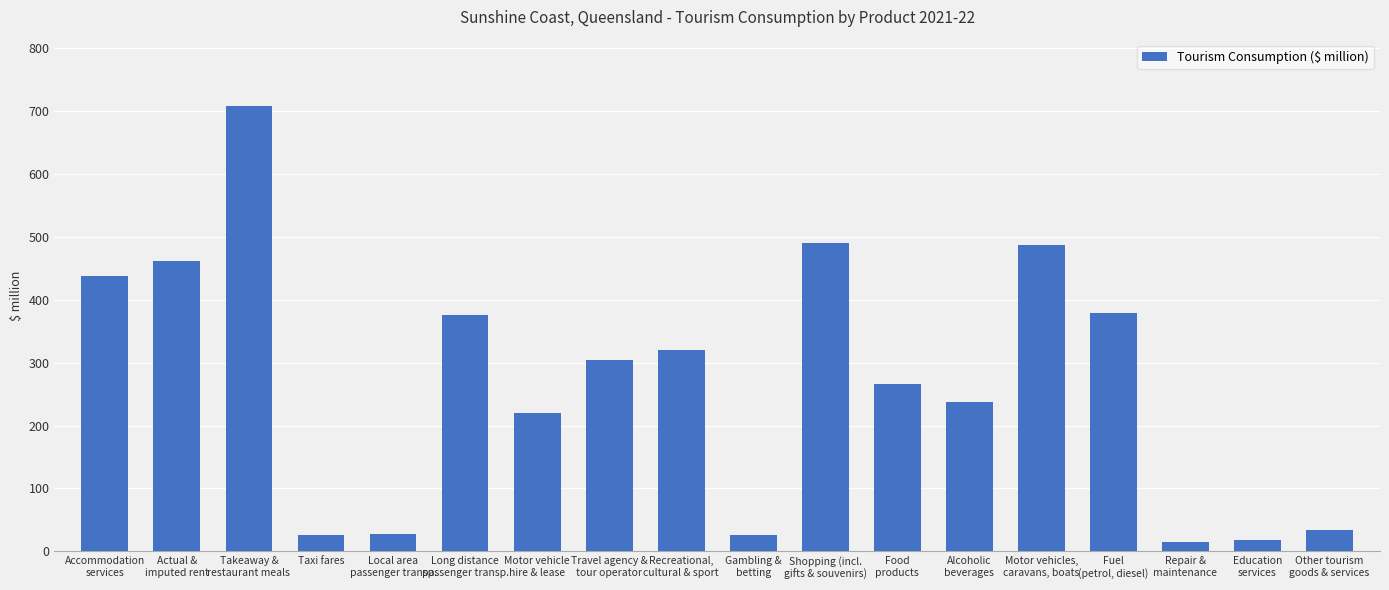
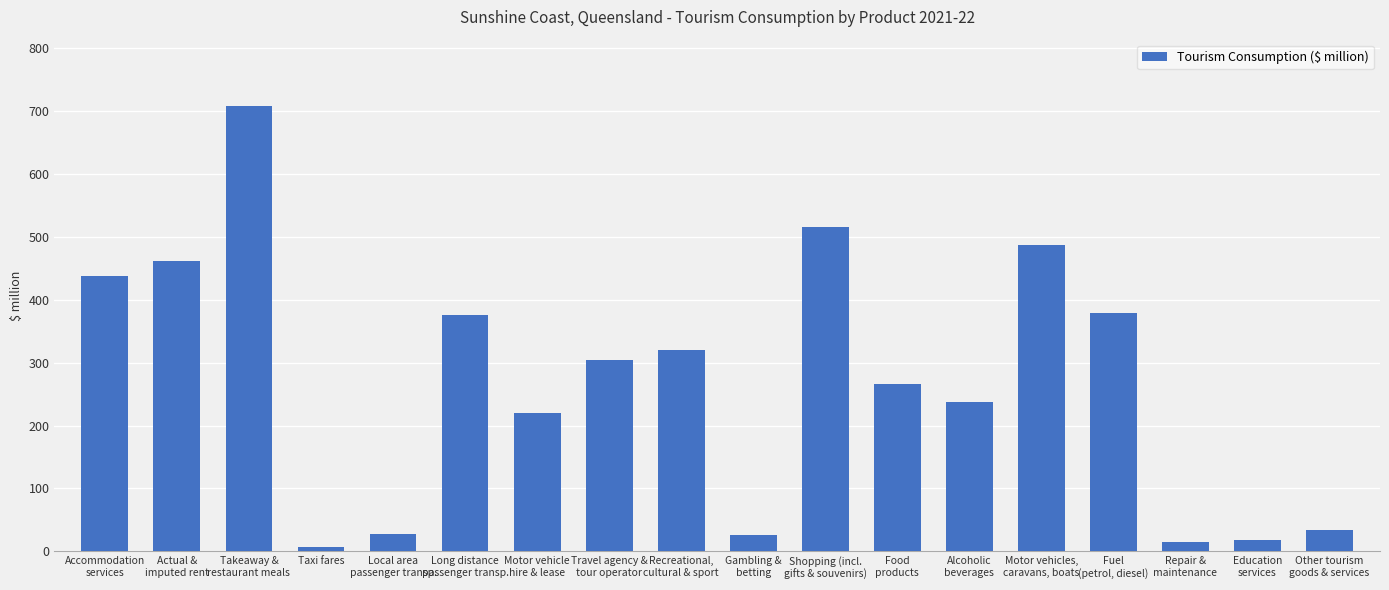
Taxi fares: 30 -> 10
Shopping (incl. gifts & souvenirs): 490 -> 520
